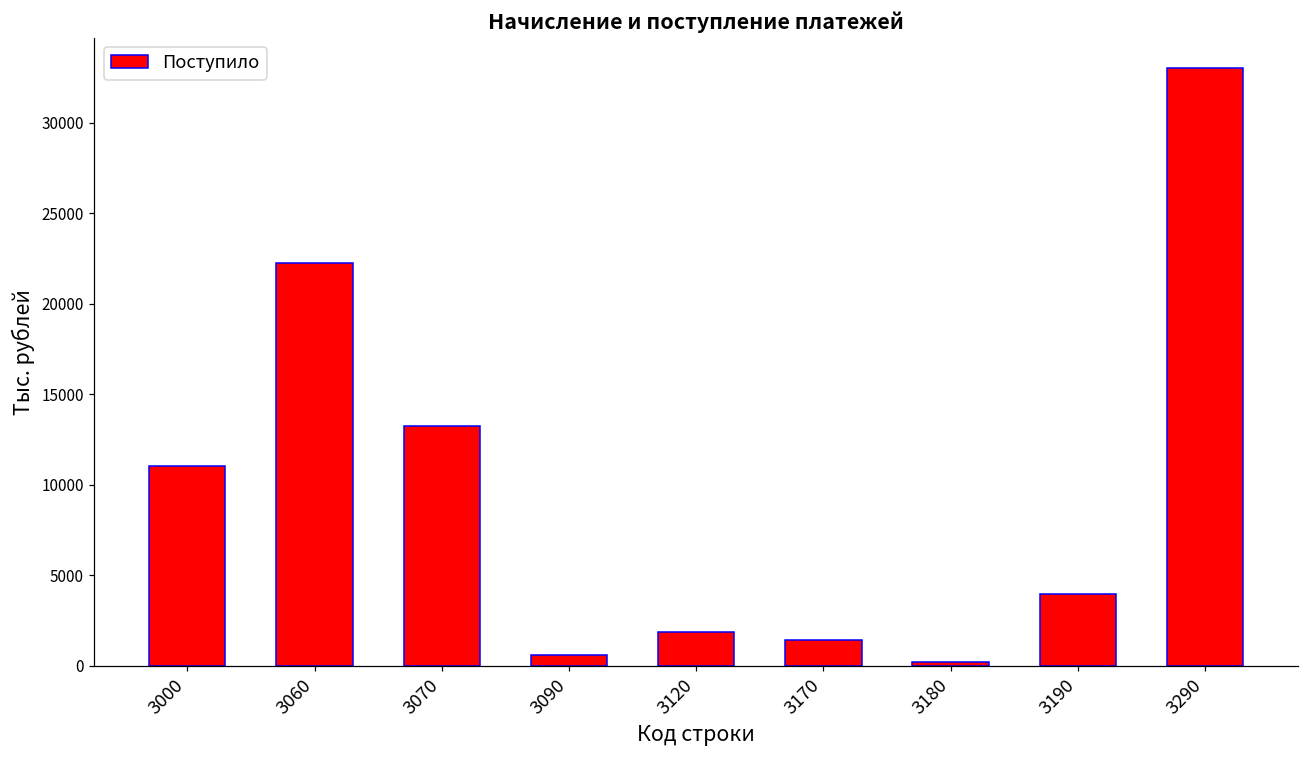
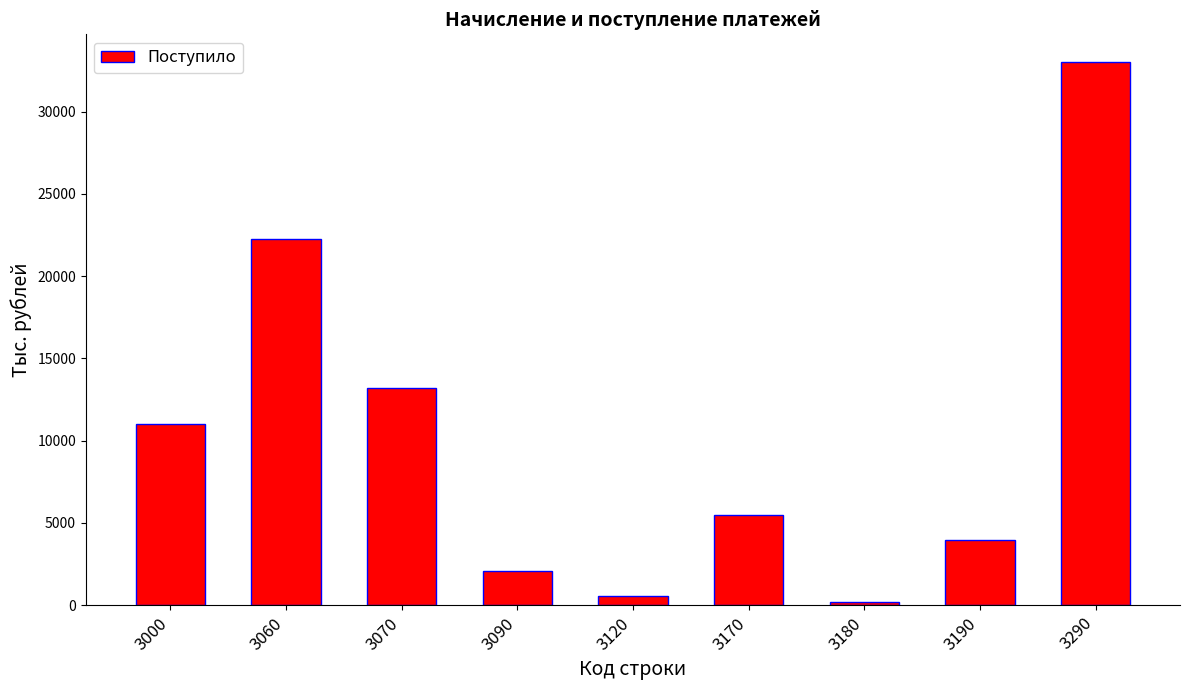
3090: 600 -> 2100
3120: 1800 -> 600
3170: 1400 -> 5500
